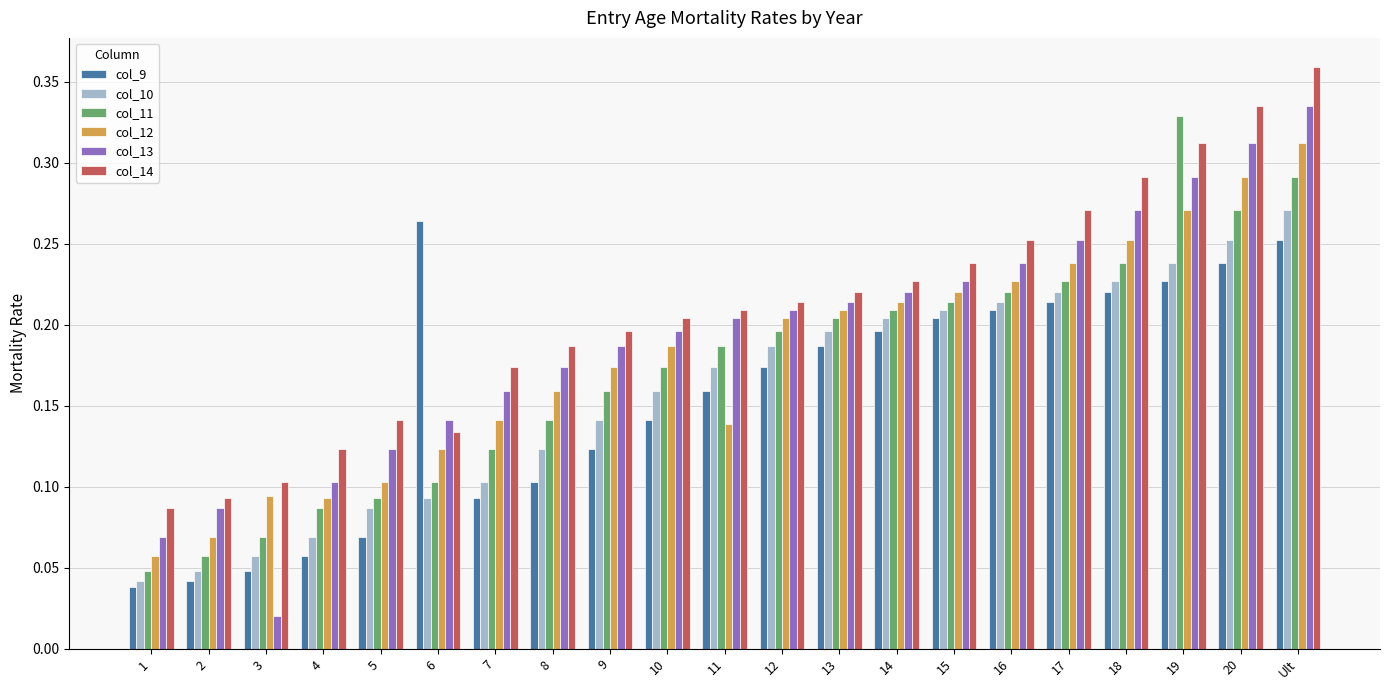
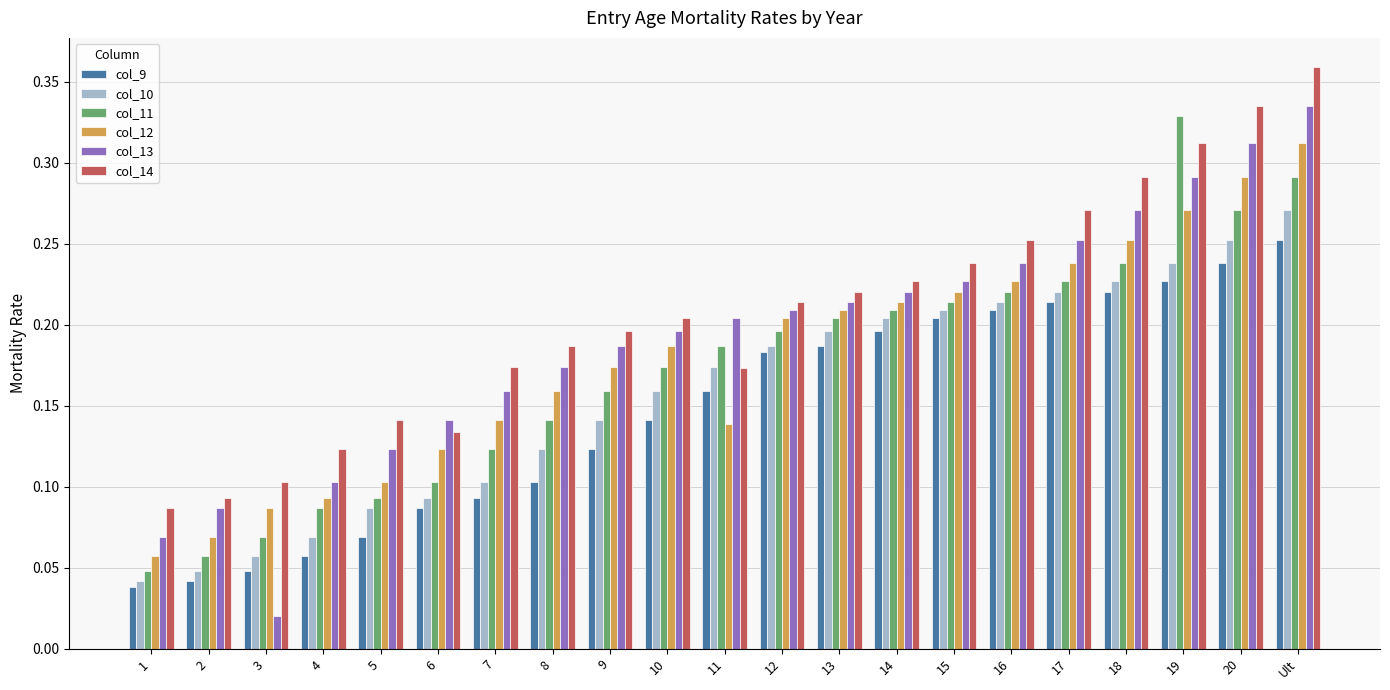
col_12, 3: 0.094 -> 0.087
col_9, 6: 0.264 -> 0.087
col_14, 11: 0.209 -> 0.173
col_9, 12: 0.174 -> 0.183
